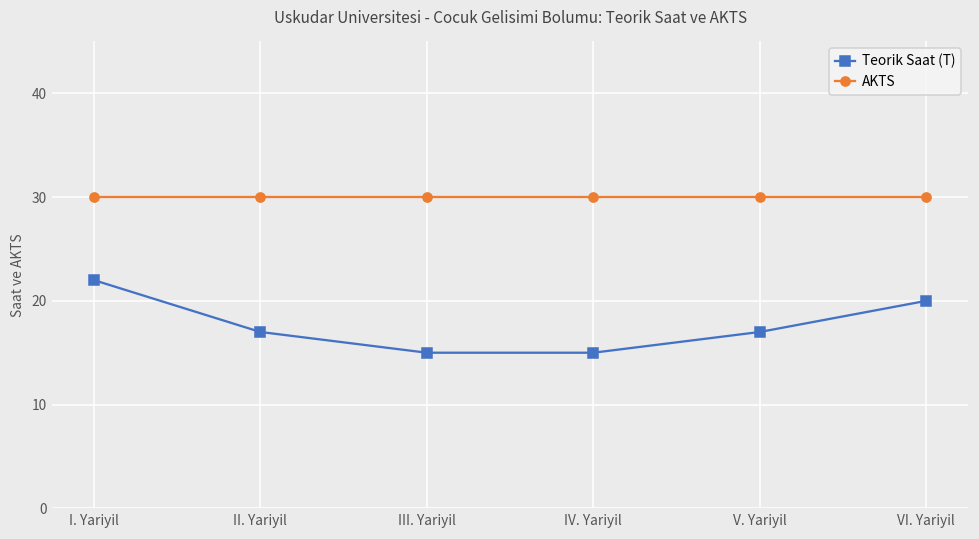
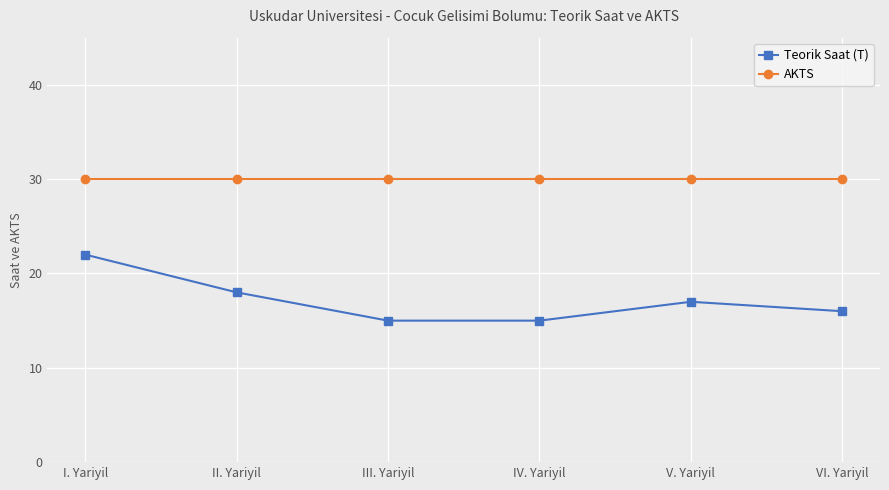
Teorik Saat (T), II. Yariyil: 17 -> 18
Teorik Saat (T), VI. Yariyil: 20 -> 16
